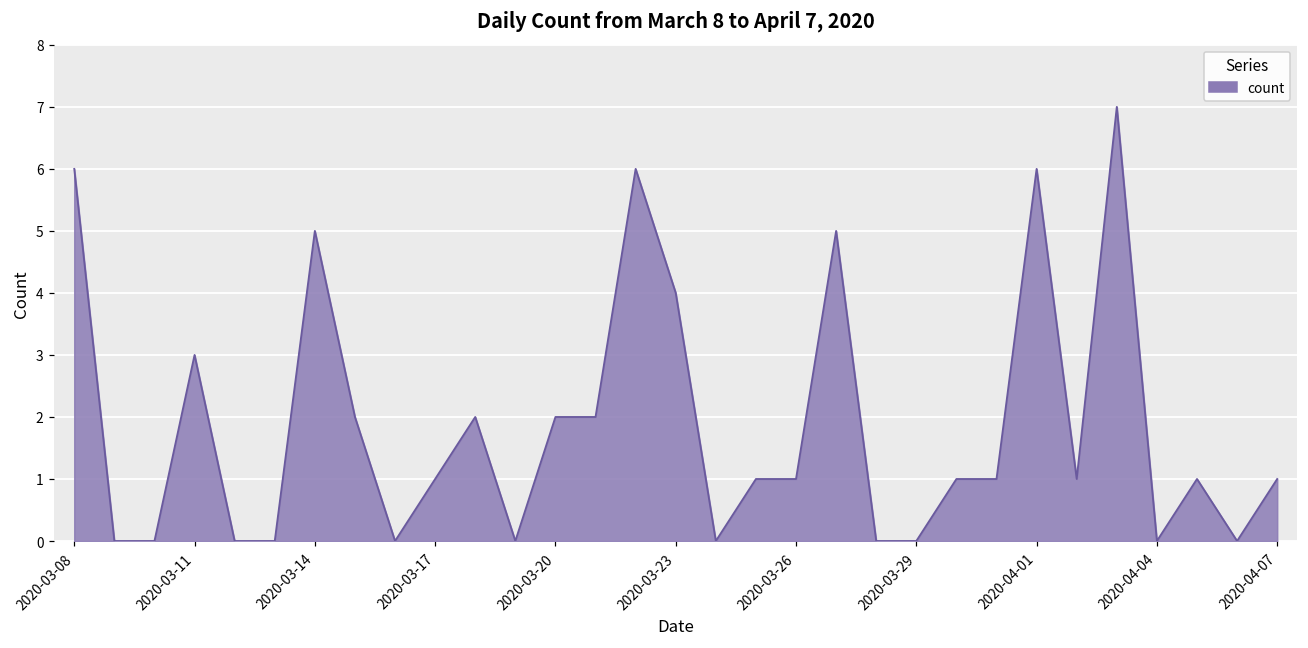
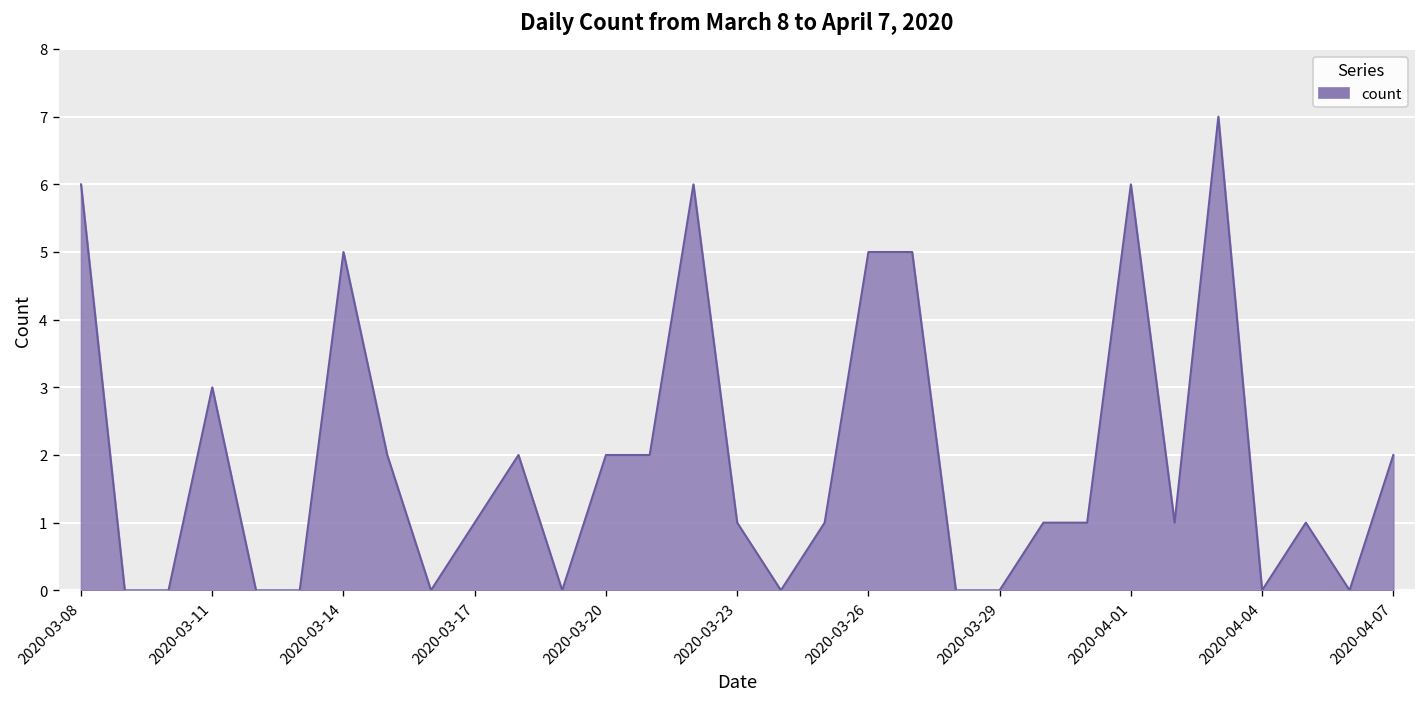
2020-03-23: 4 -> 1
2020-03-26: 1 -> 5
2020-04-07: 1 -> 2
